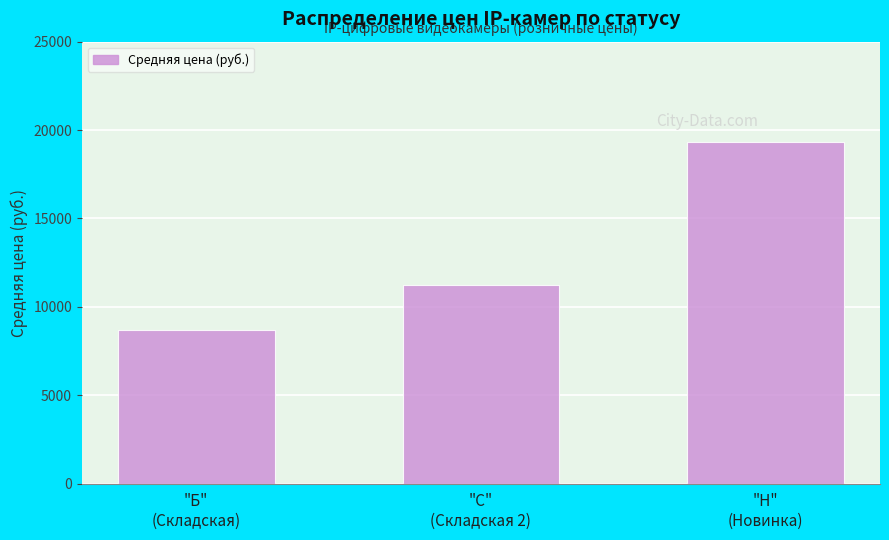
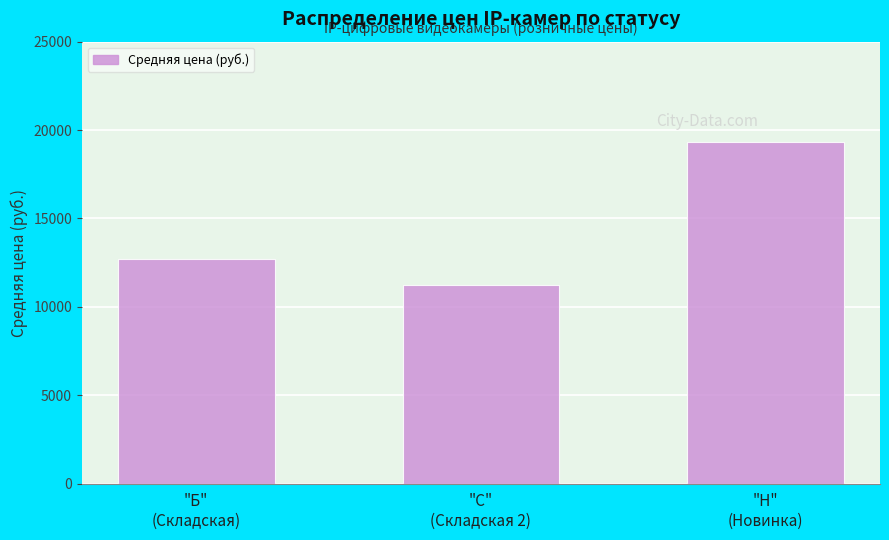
"Б" (Складская): 8700 -> 12700
